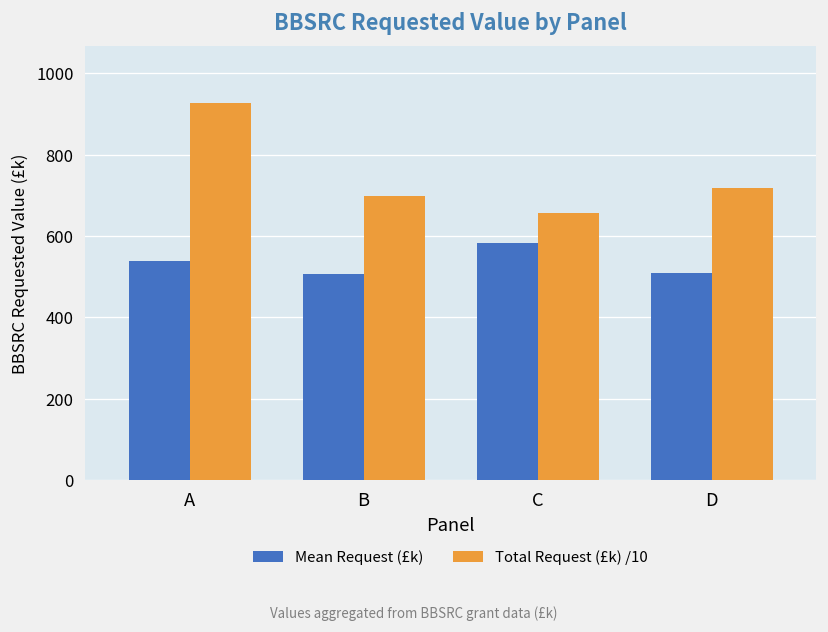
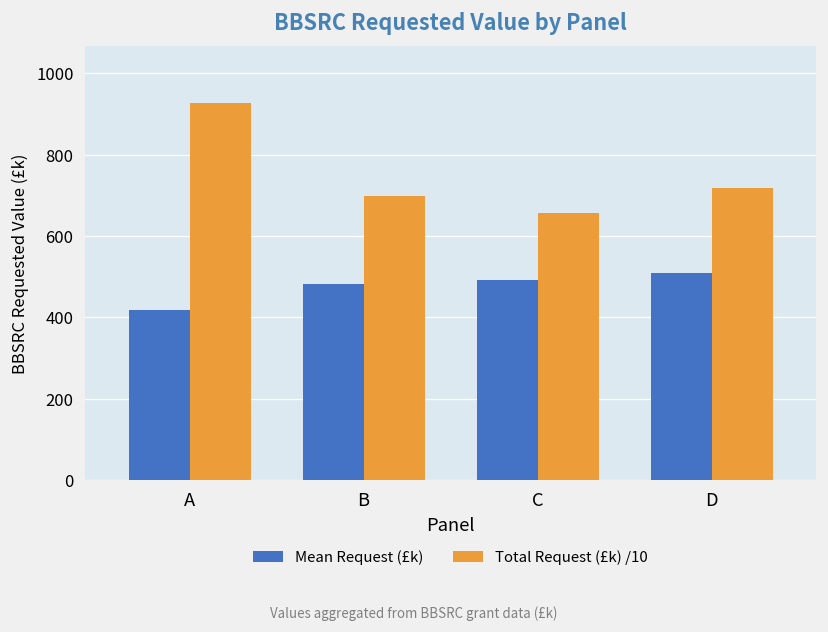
Mean Request (£k), A: 540 -> 420
Mean Request (£k), B: 510 -> 480
Mean Request (£k), C: 580 -> 490
